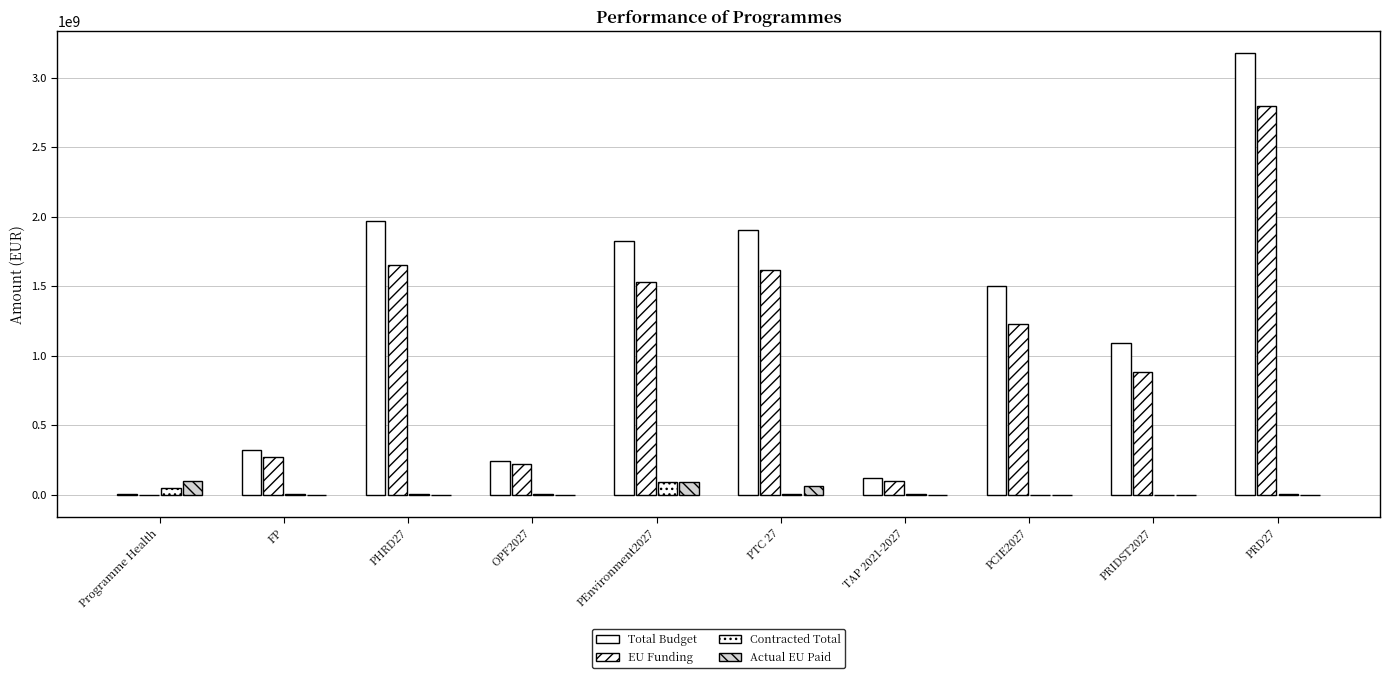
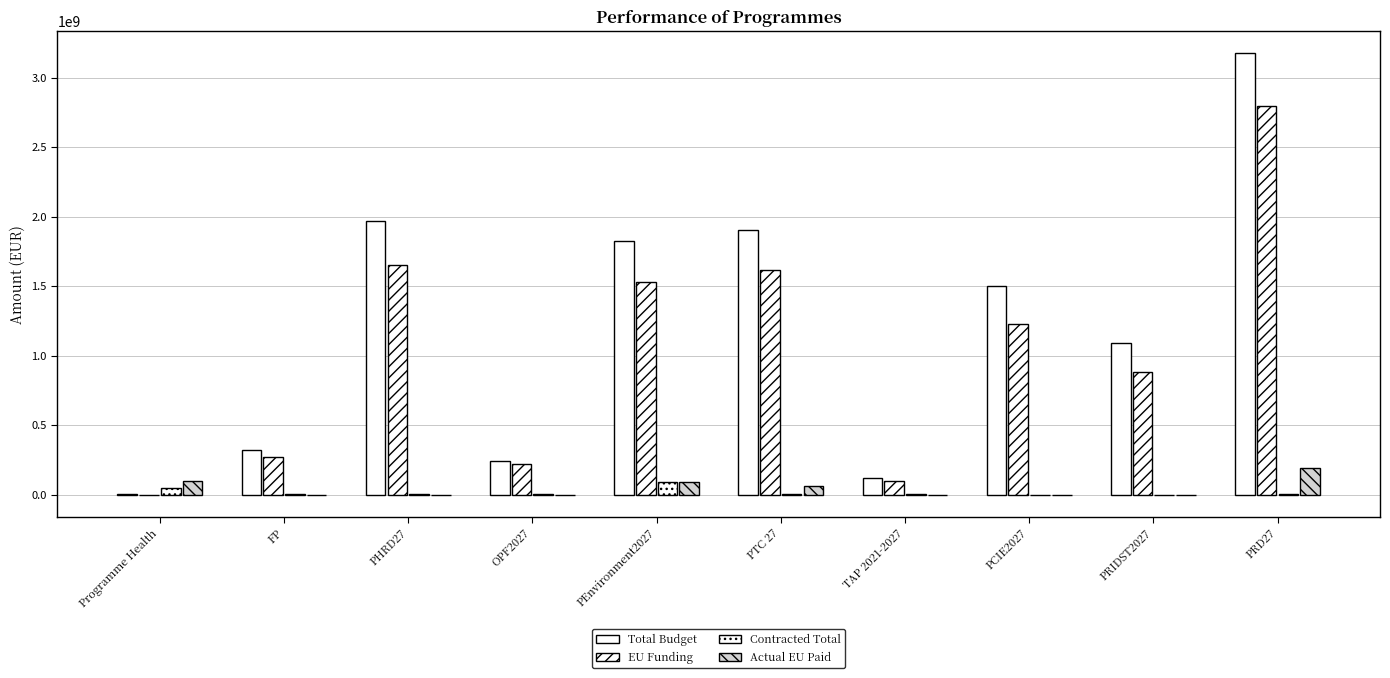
Actual EU Paid, PRD27: 0 -> 190000000
